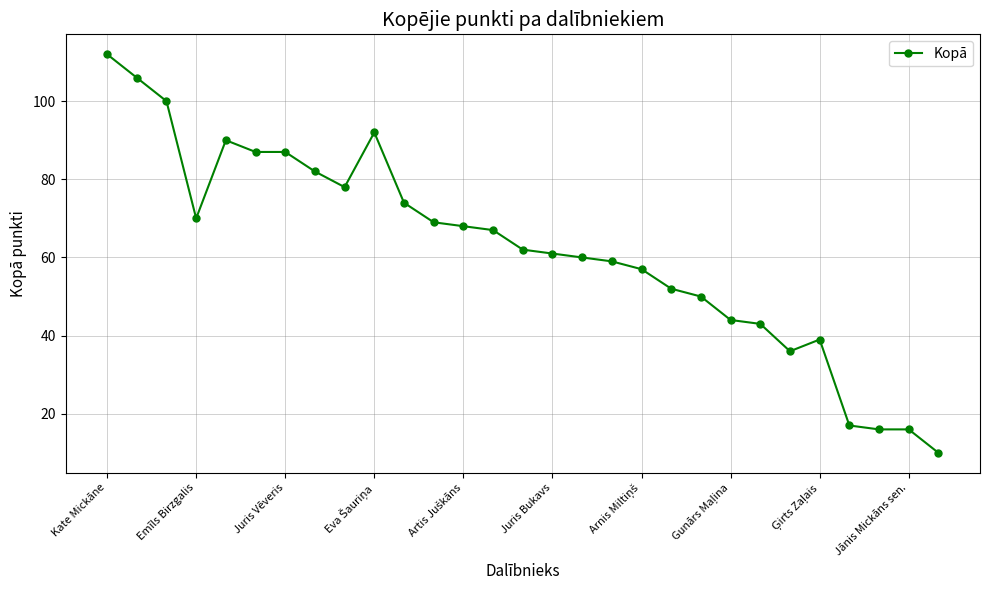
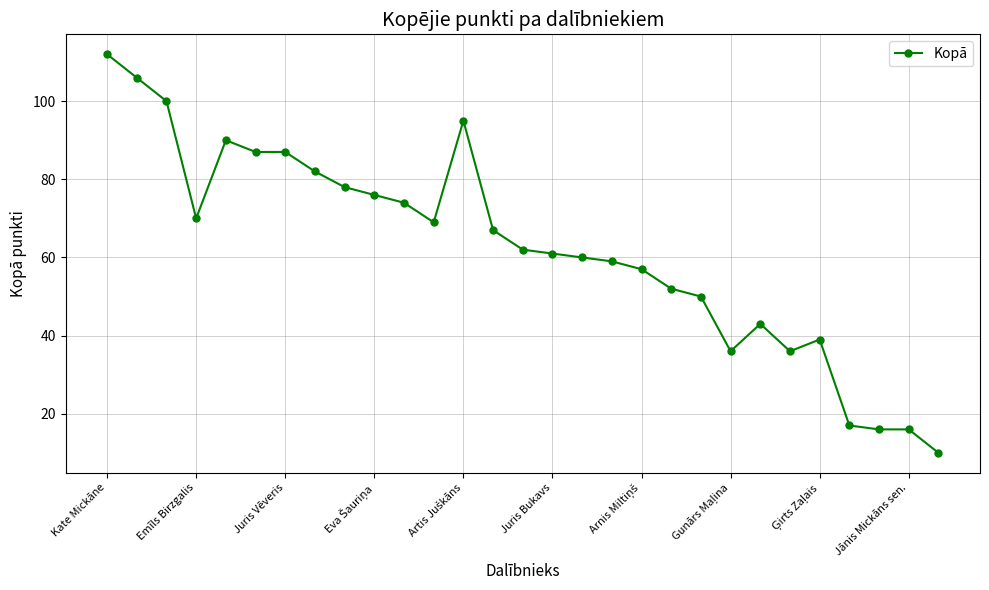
Eva Šauriņa: 92 -> 76
Artis Juškāns: 68 -> 95
Gunārs Maļina: 44 -> 36
